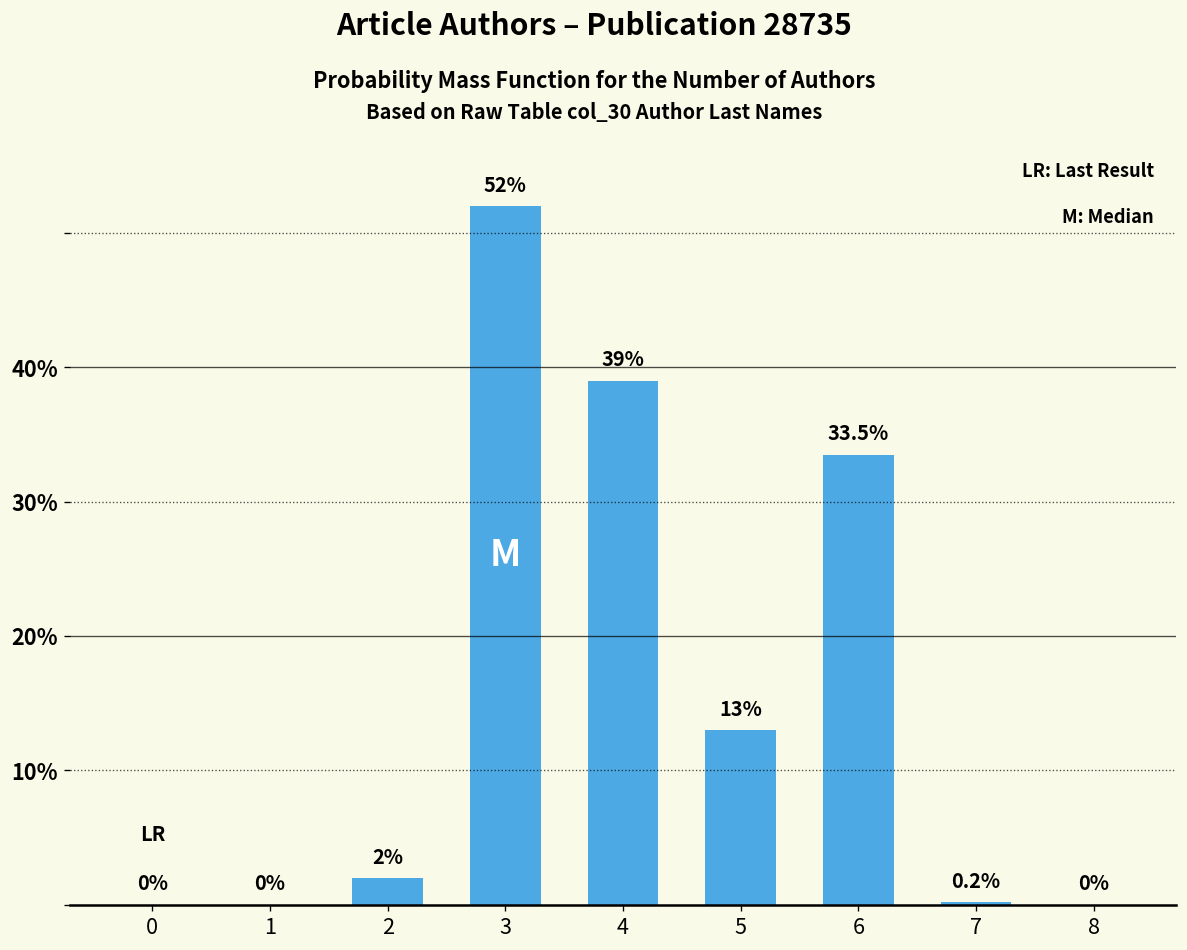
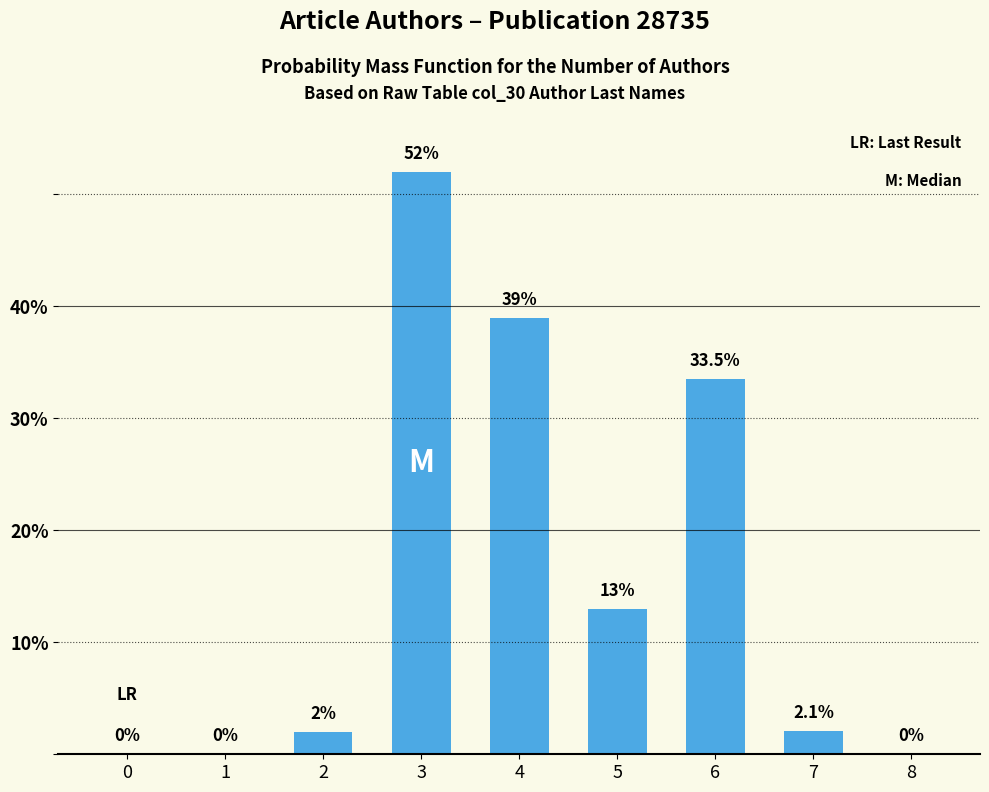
7: 0.2% -> 2.1%
